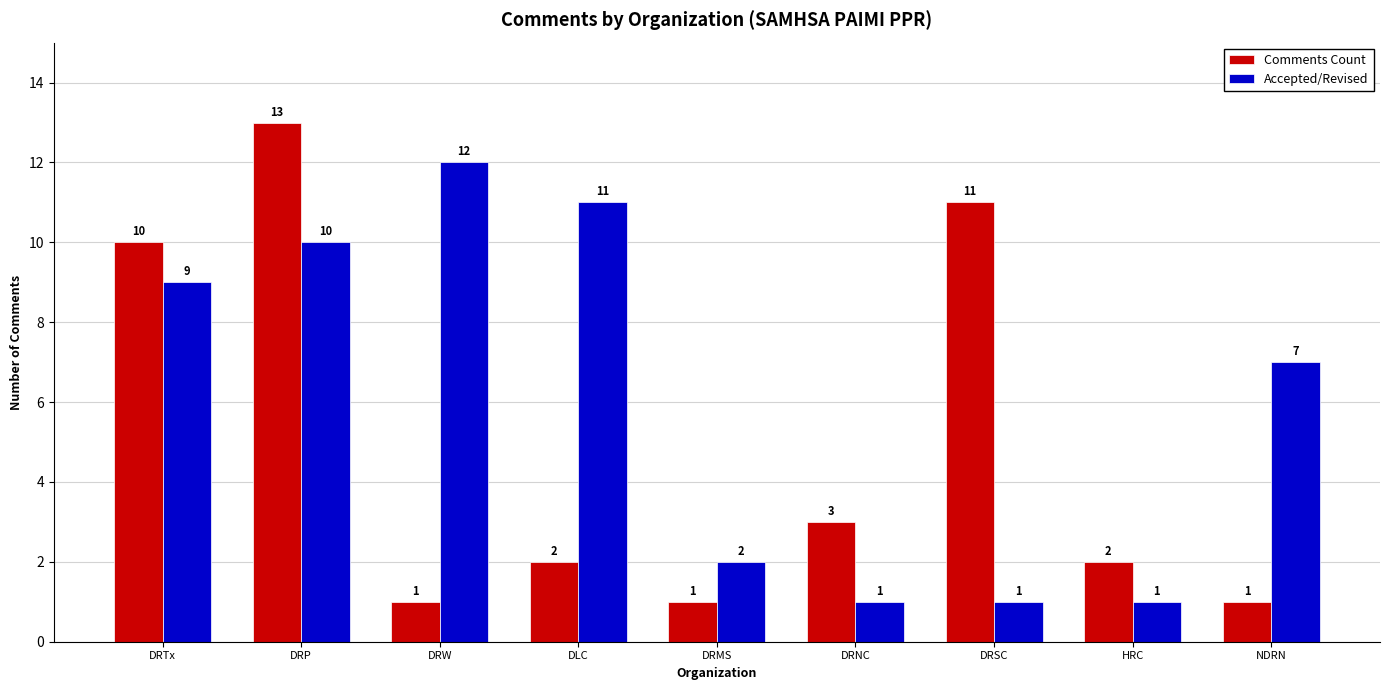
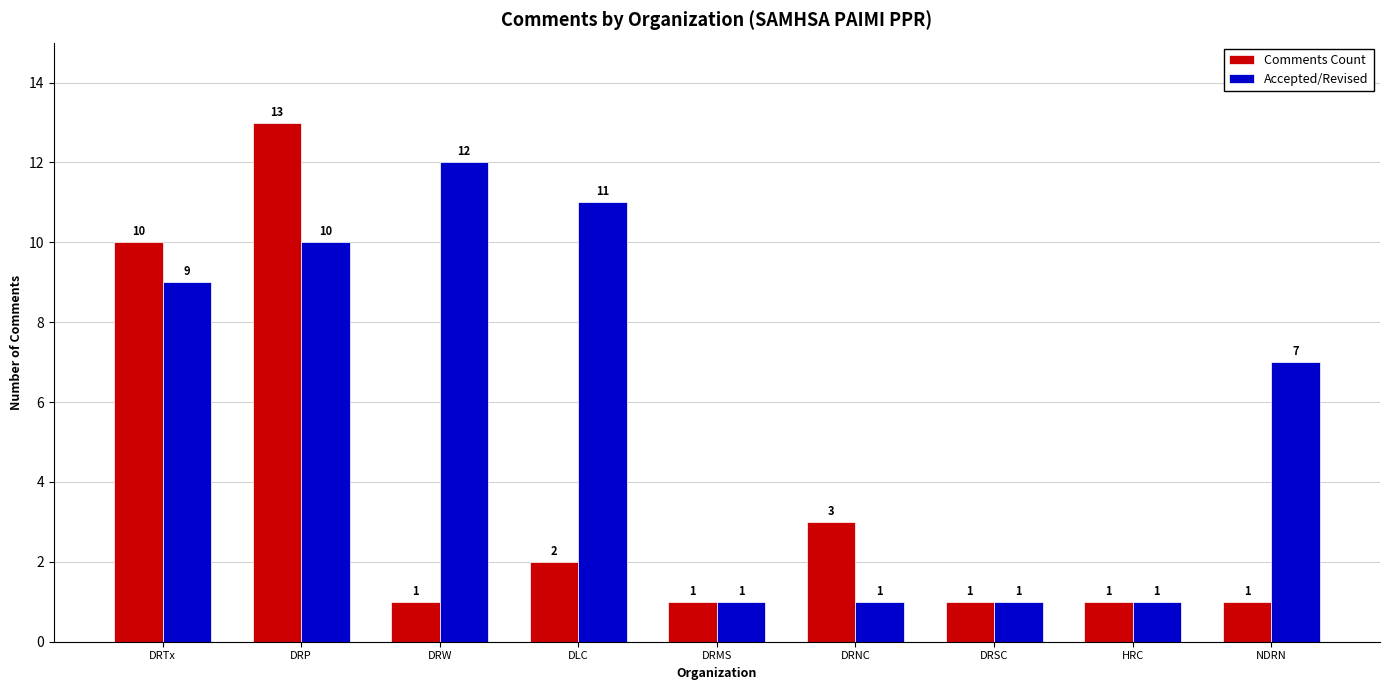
Accepted/Revised, DRMS: 2 -> 1
Comments Count, DRSC: 11 -> 1
Comments Count, HRC: 2 -> 1
